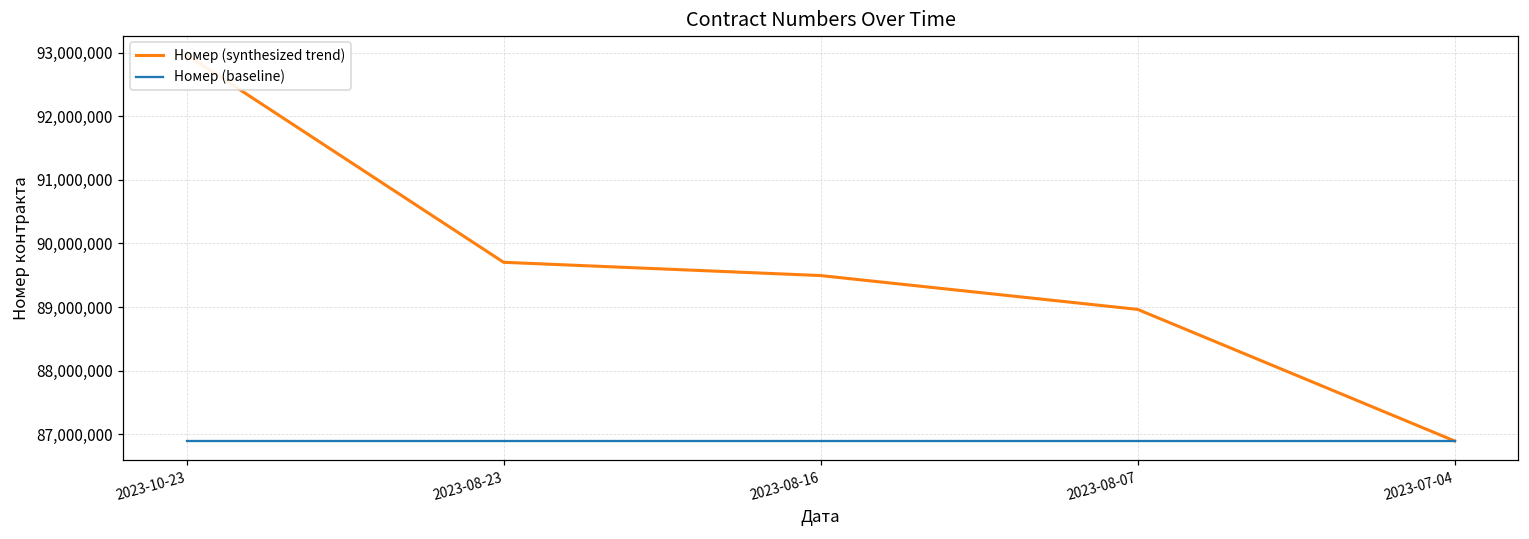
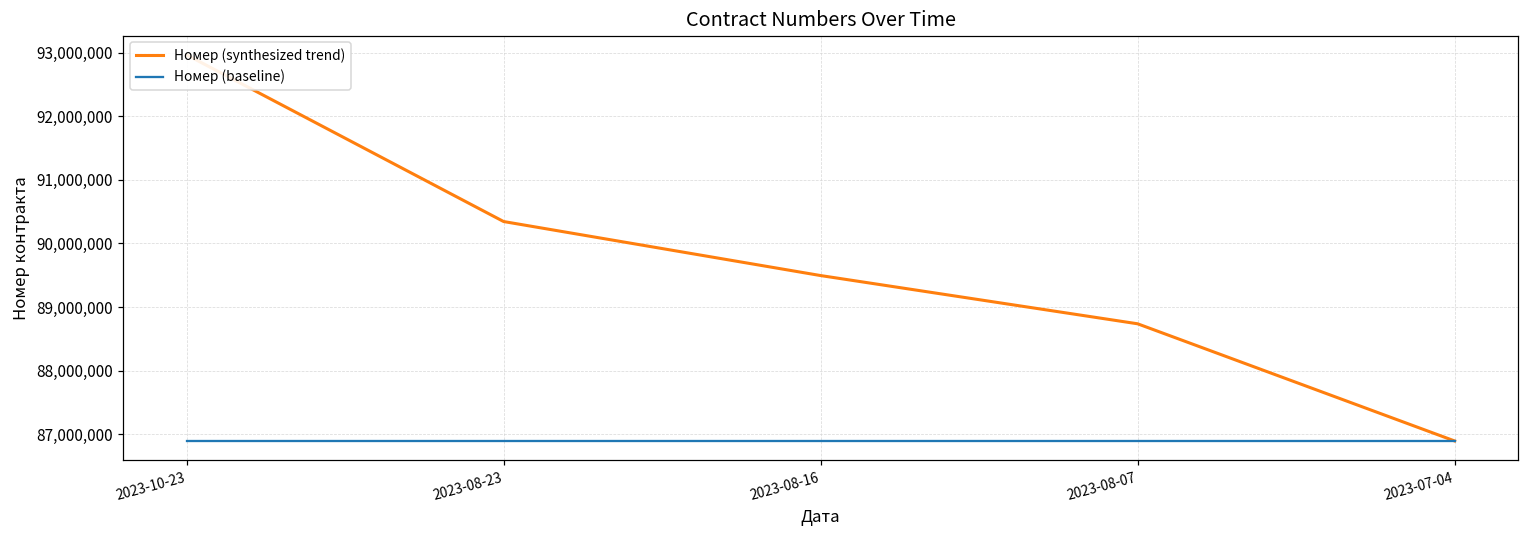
Номер (synthesized trend), 2023-08-23: 89,700,000 -> 90,300,000
Номер (synthesized trend), 2023-08-07: 89,000,000 -> 88,700,000
